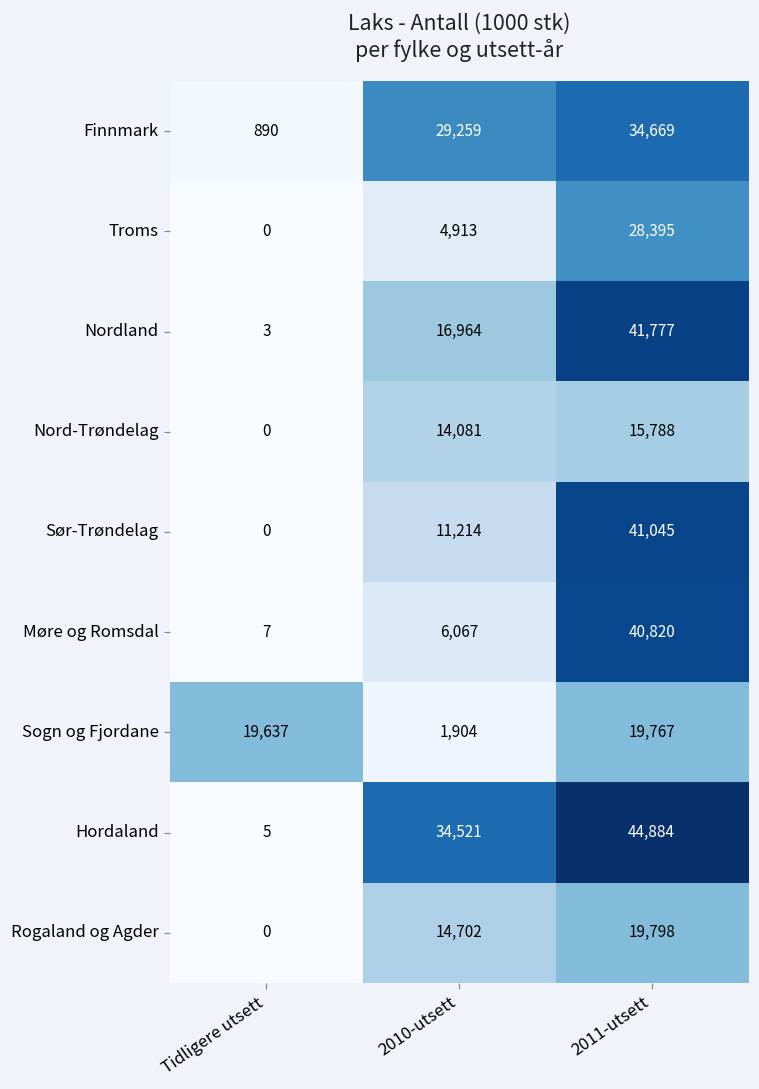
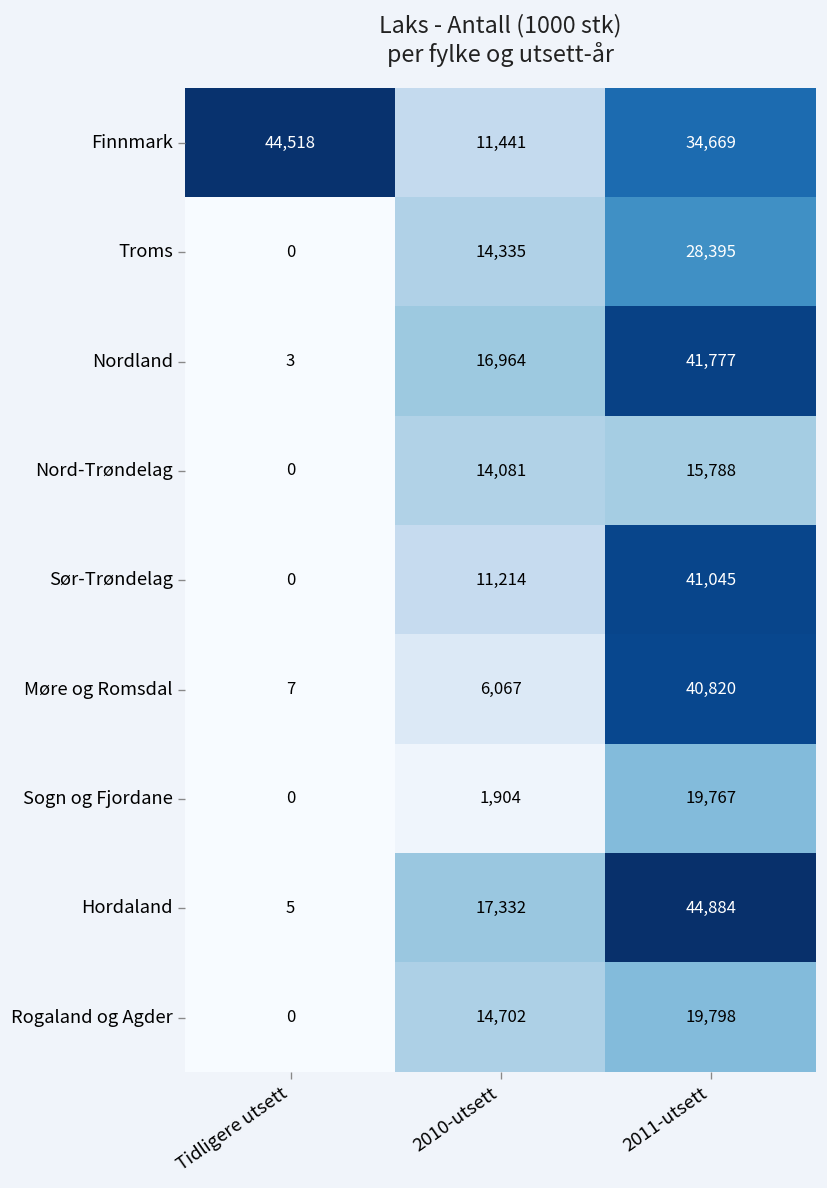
Finnmark, Tidligere utsett: 890 -> 44,518
Finnmark, 2010-utsett: 29,259 -> 11,441
Troms, 2010-utsett: 4,913 -> 14,335
Sogn og Fjordane, Tidligere utsett: 19,637 -> 0
Hordaland, 2010-utsett: 34,521 -> 17,332
